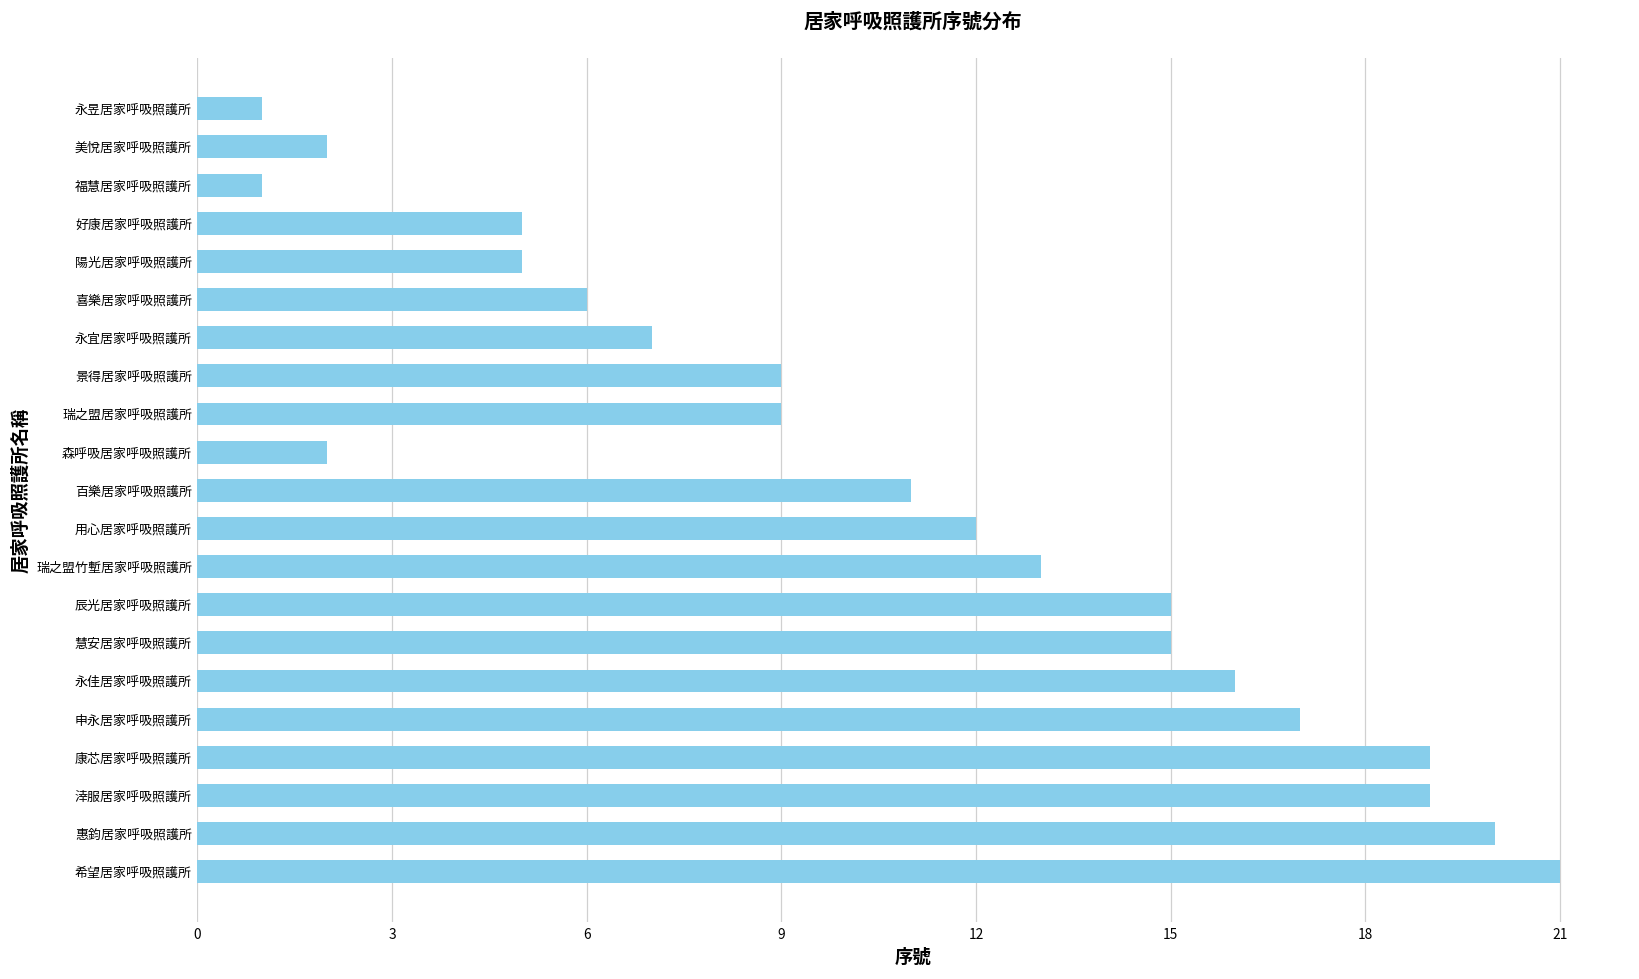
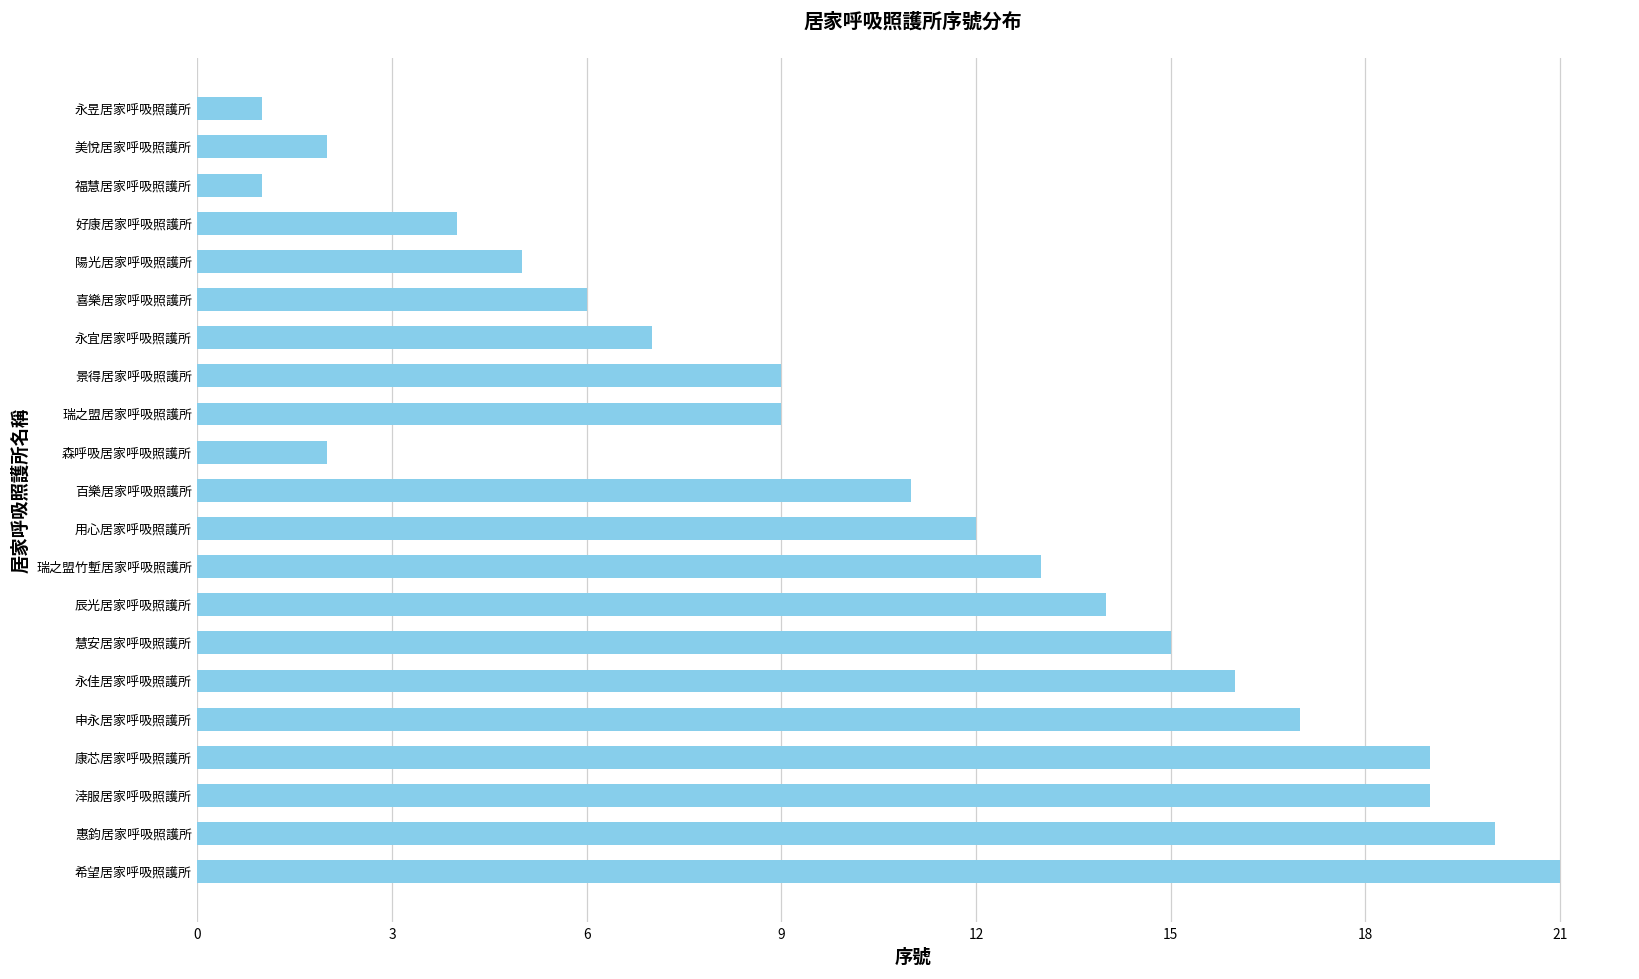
好康居家呼吸照護所: 5 -> 4
辰光居家呼吸照護所: 15 -> 14
